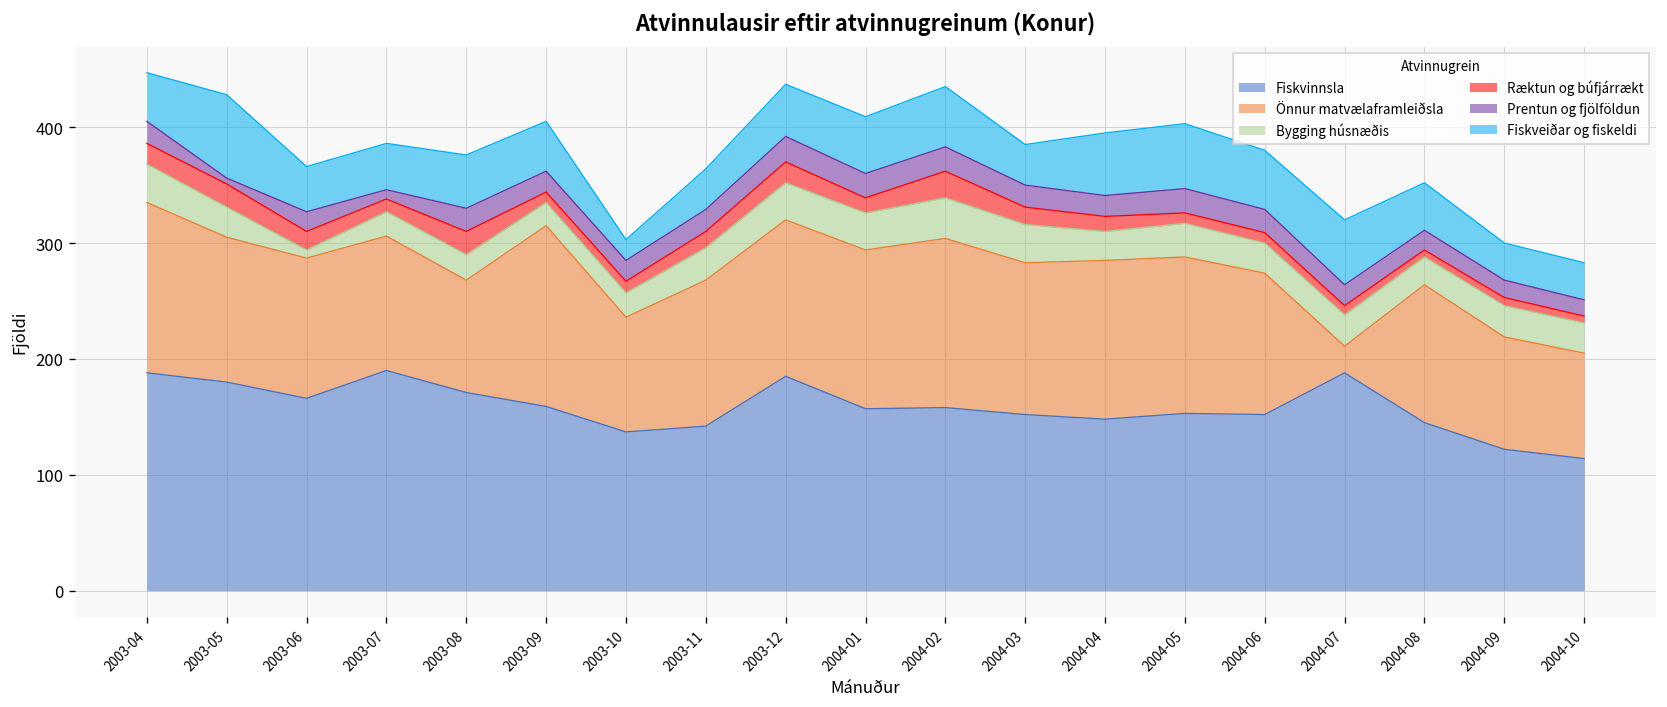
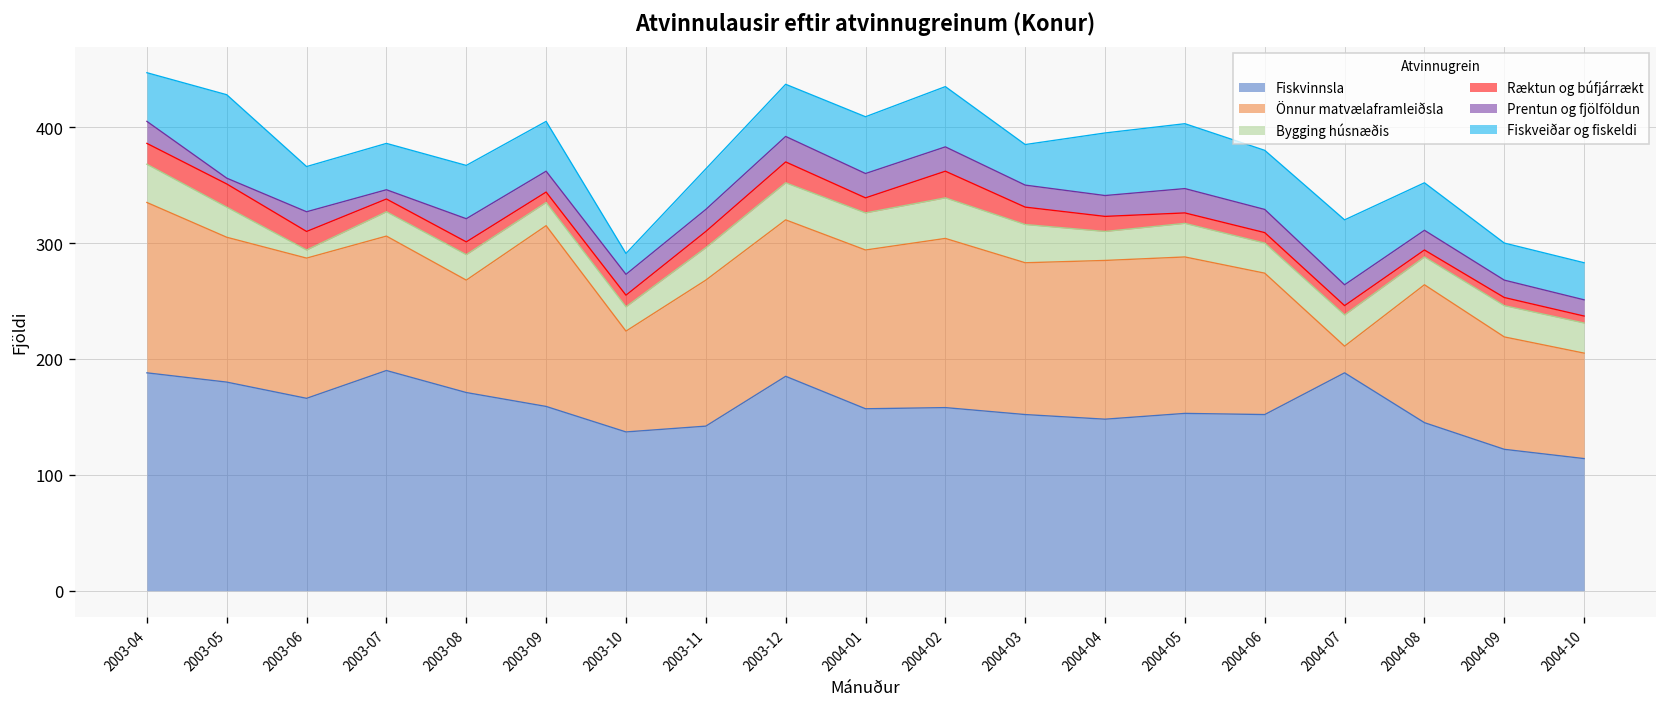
Ræktun og búfjárrækt, 2003-08: 20 -> 10
Önnur matvælaframleiðsla, 2003-10: 100 -> 90
